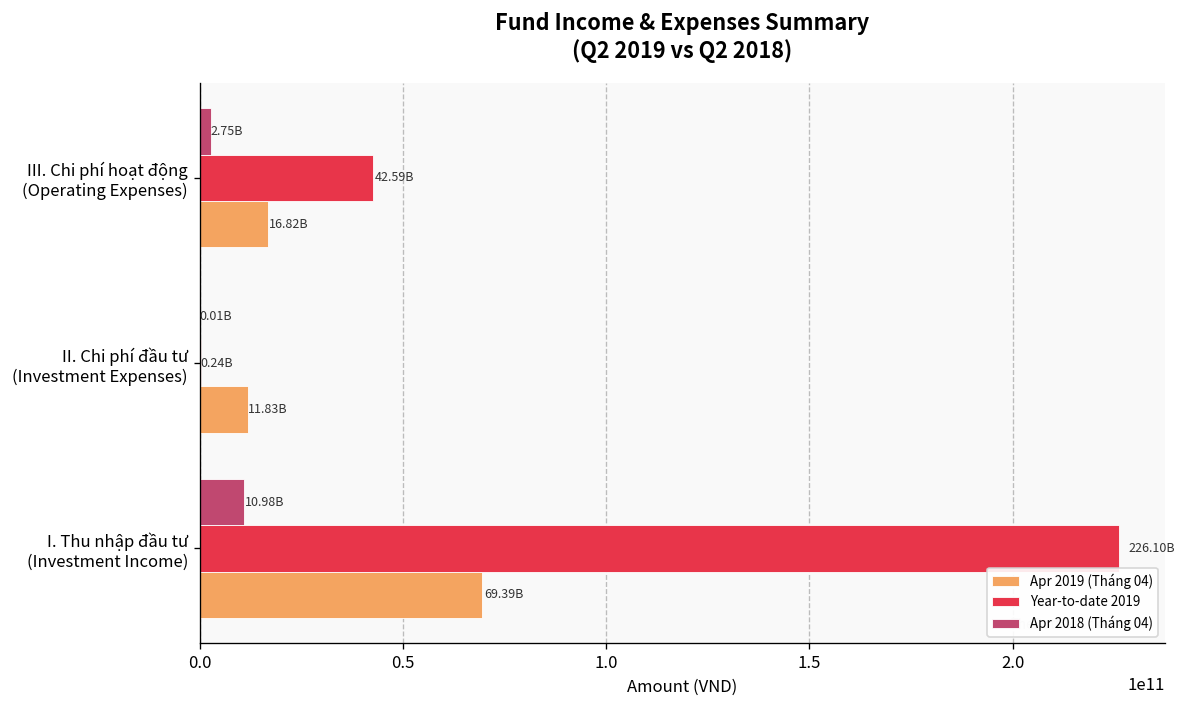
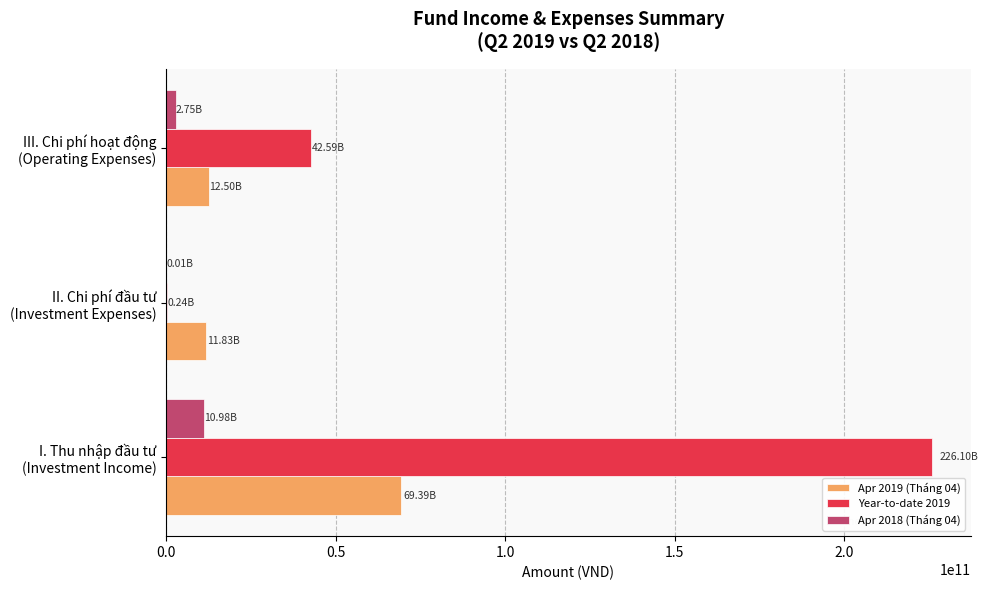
Apr 2019 (Tháng 04), III. Chi phí hoạt động (Operating Expenses): 16.82B -> 12.50B
